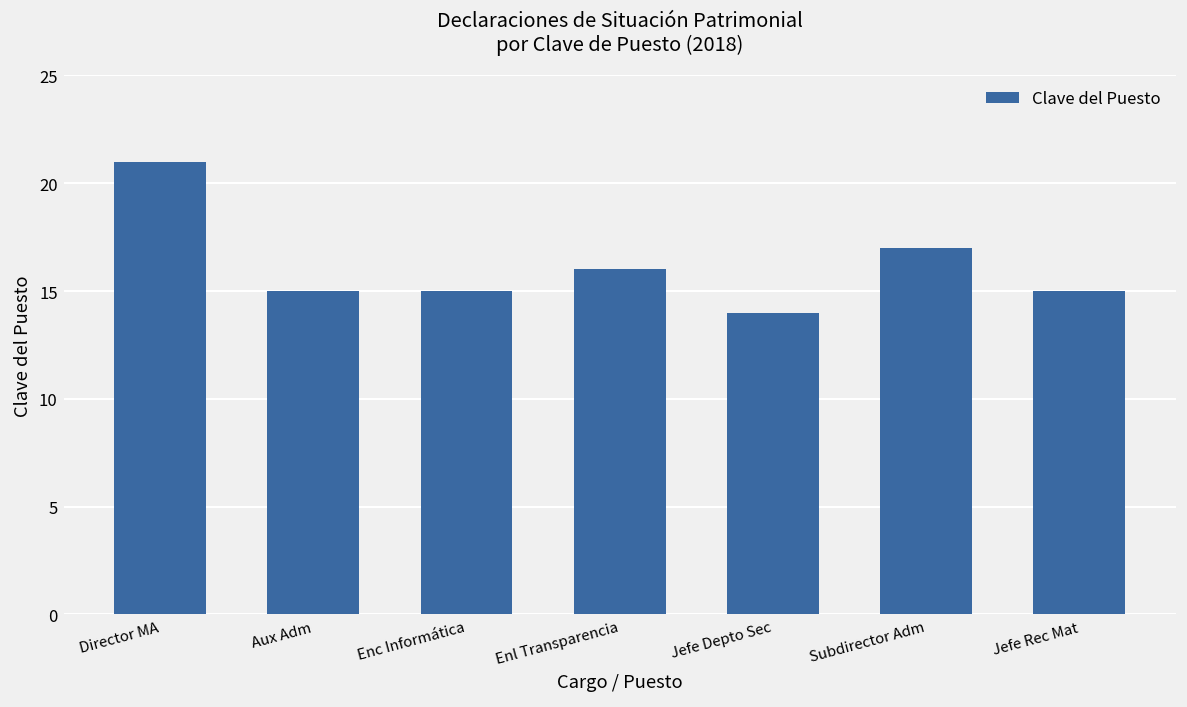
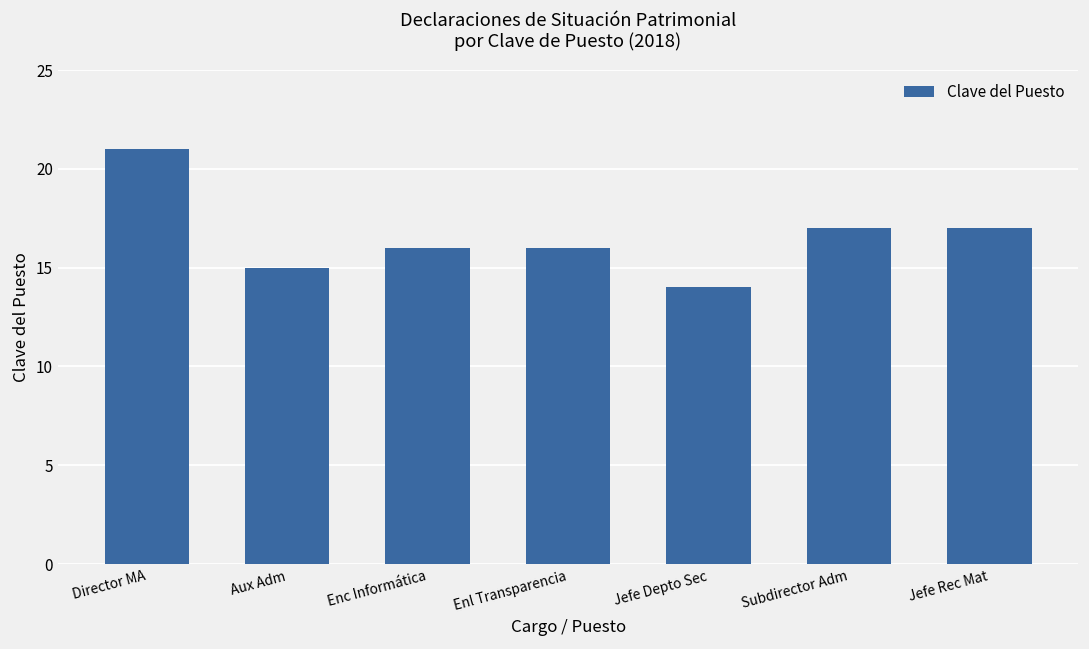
Enc Informática: 15 -> 16
Jefe Rec Mat: 15 -> 17
